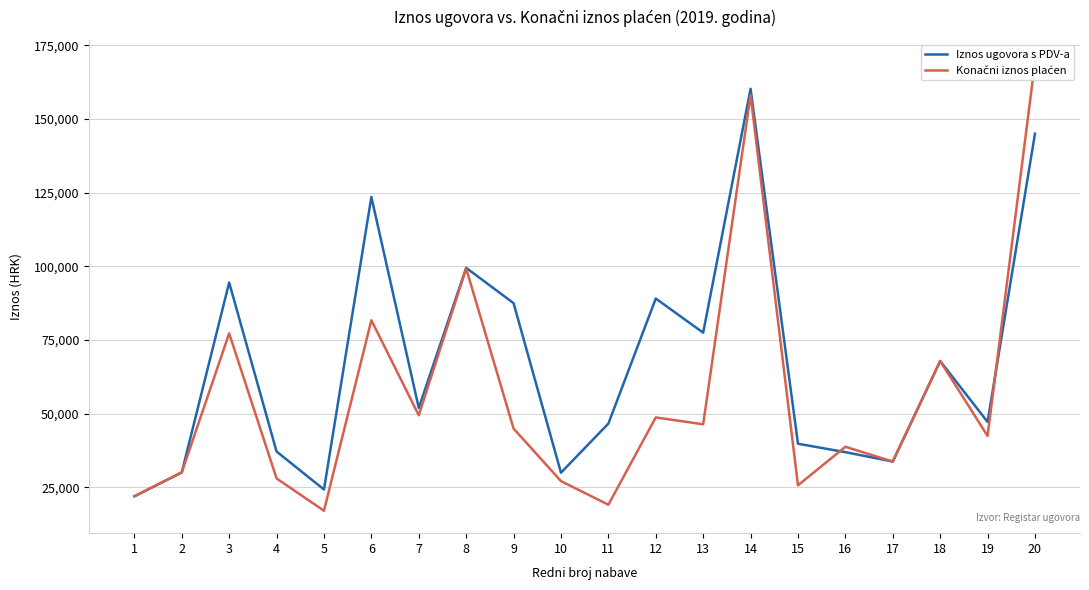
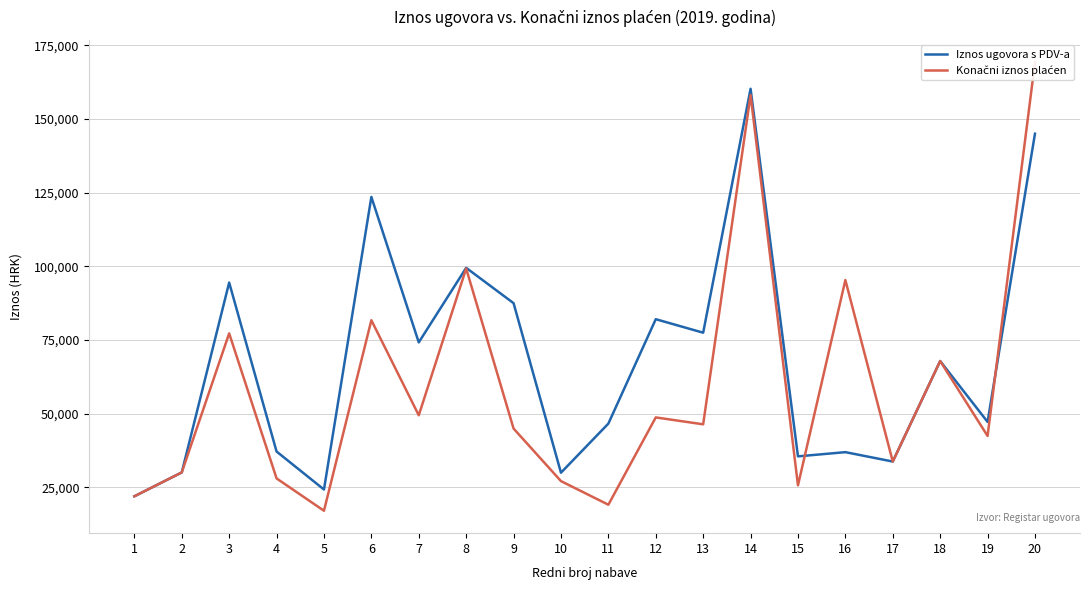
Iznos ugovora s PDV-a, 7: 52,000 -> 74,000
Iznos ugovora s PDV-a, 12: 89,000 -> 82,000
Iznos ugovora s PDV-a, 15: 40,000 -> 36,000
Konačni iznos plaćen, 16: 39,000 -> 95,000
